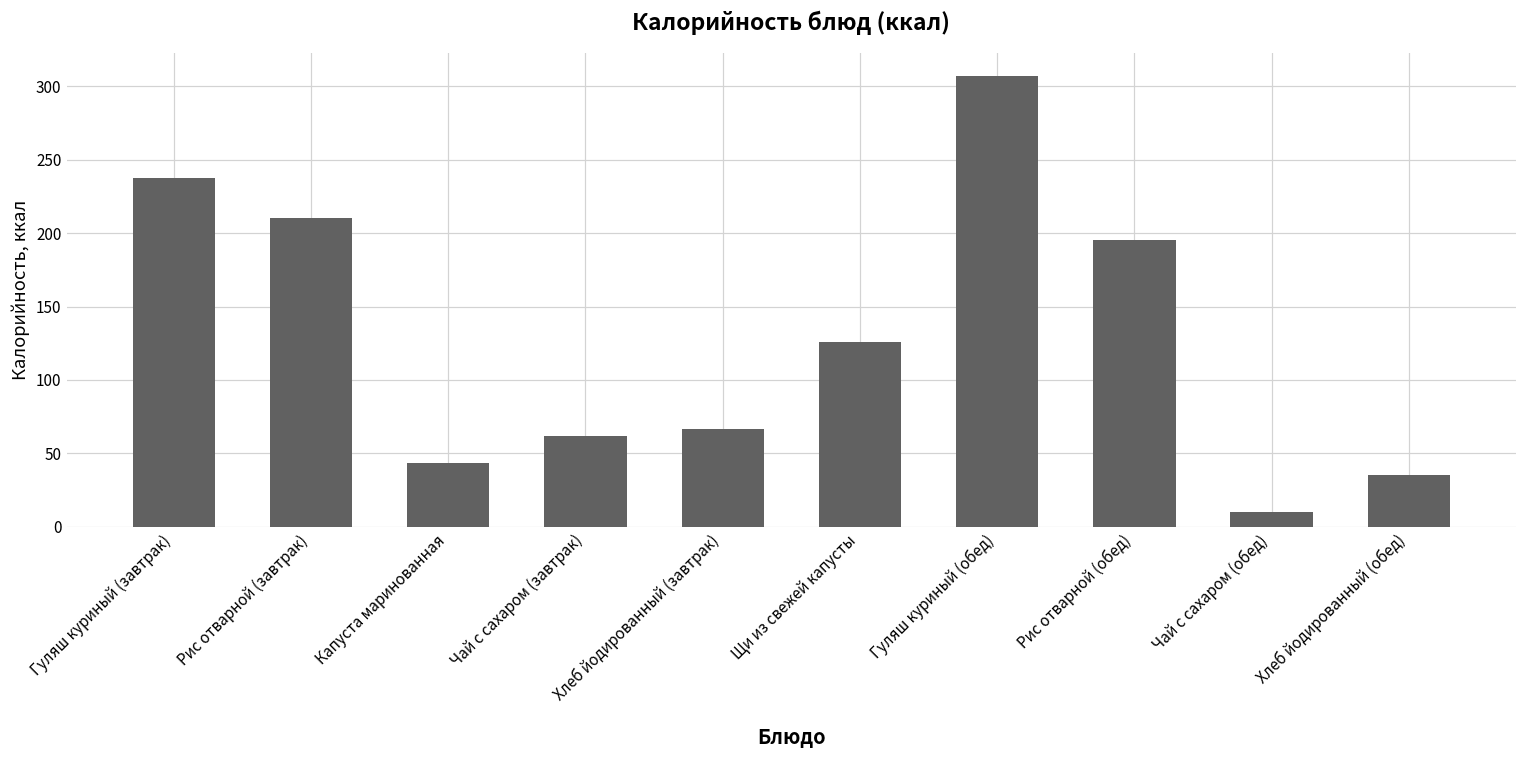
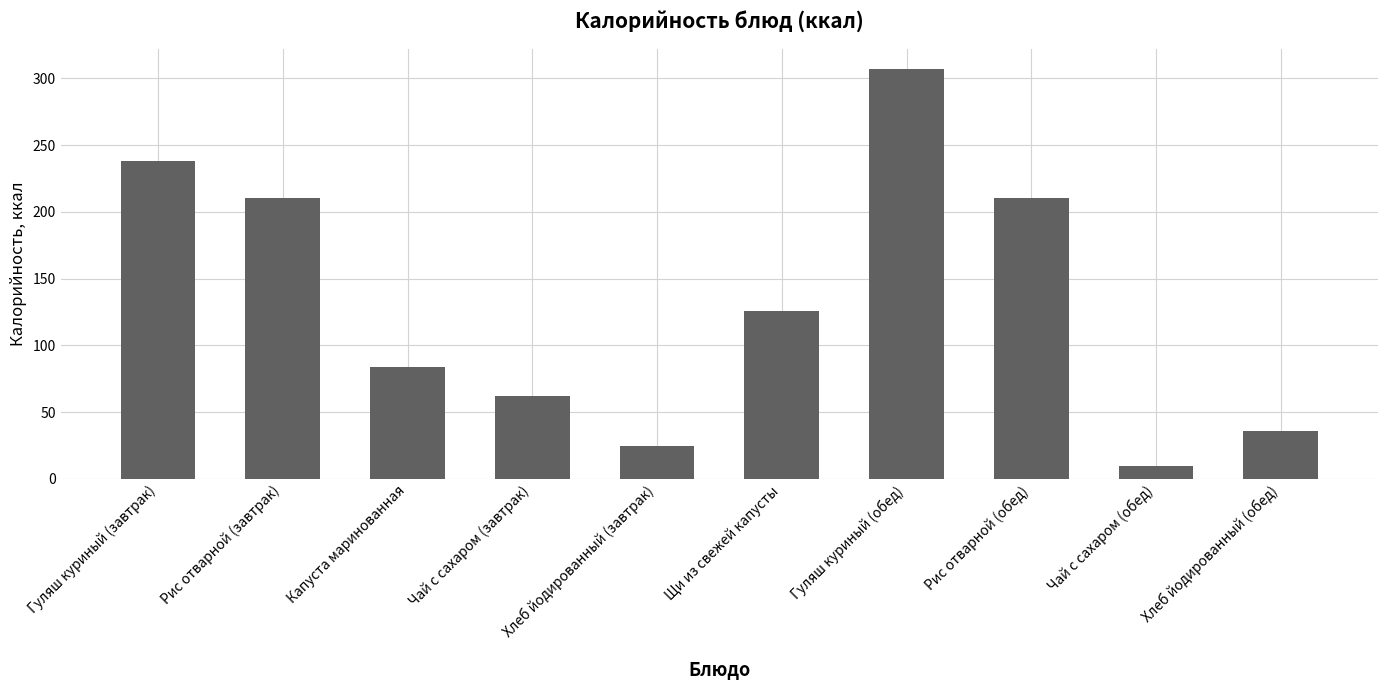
Капуста маринованная: 44 -> 84
Хлеб йодированный (завтрак): 67 -> 25
Рис отварной (обед): 195 -> 210
